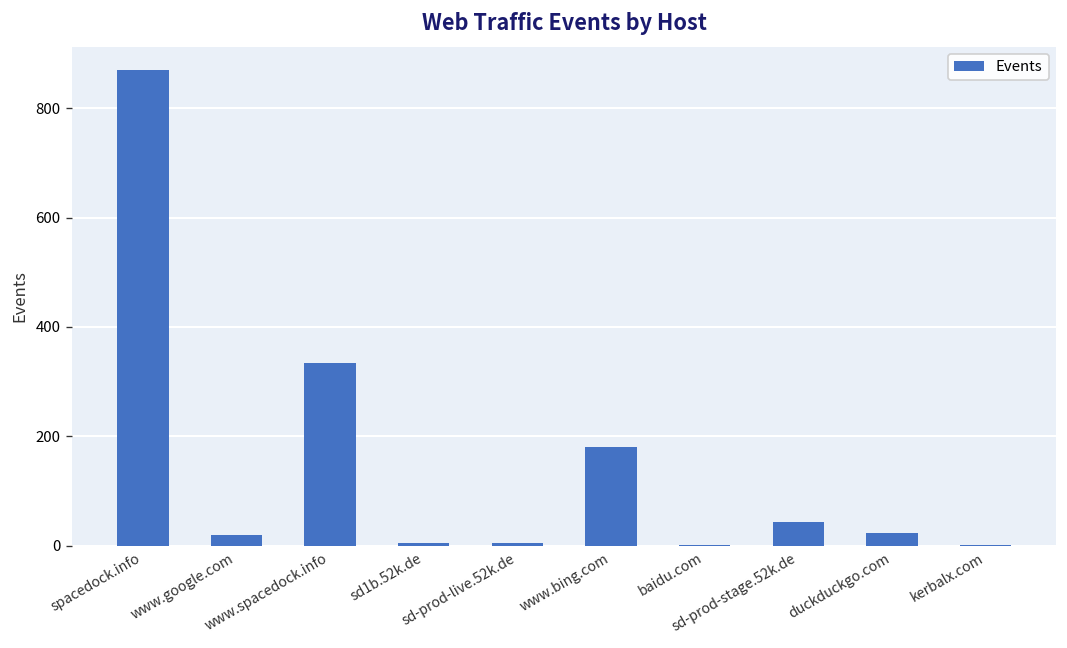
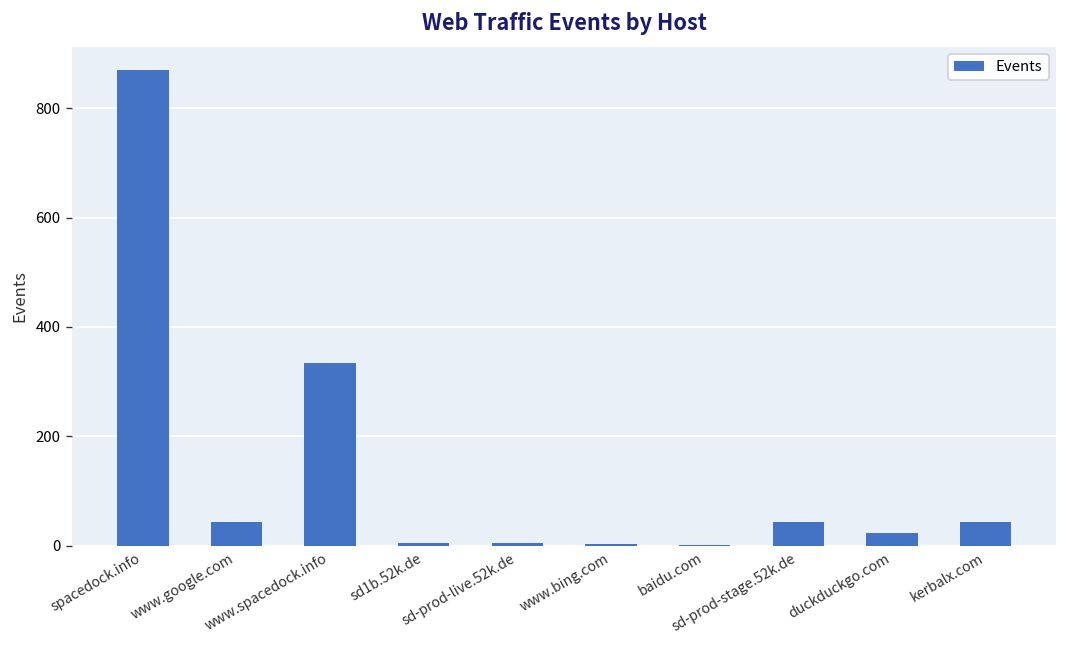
www.google.com: 20 -> 40
www.bing.com: 180 -> 0
kerbalx.com: 0 -> 40
